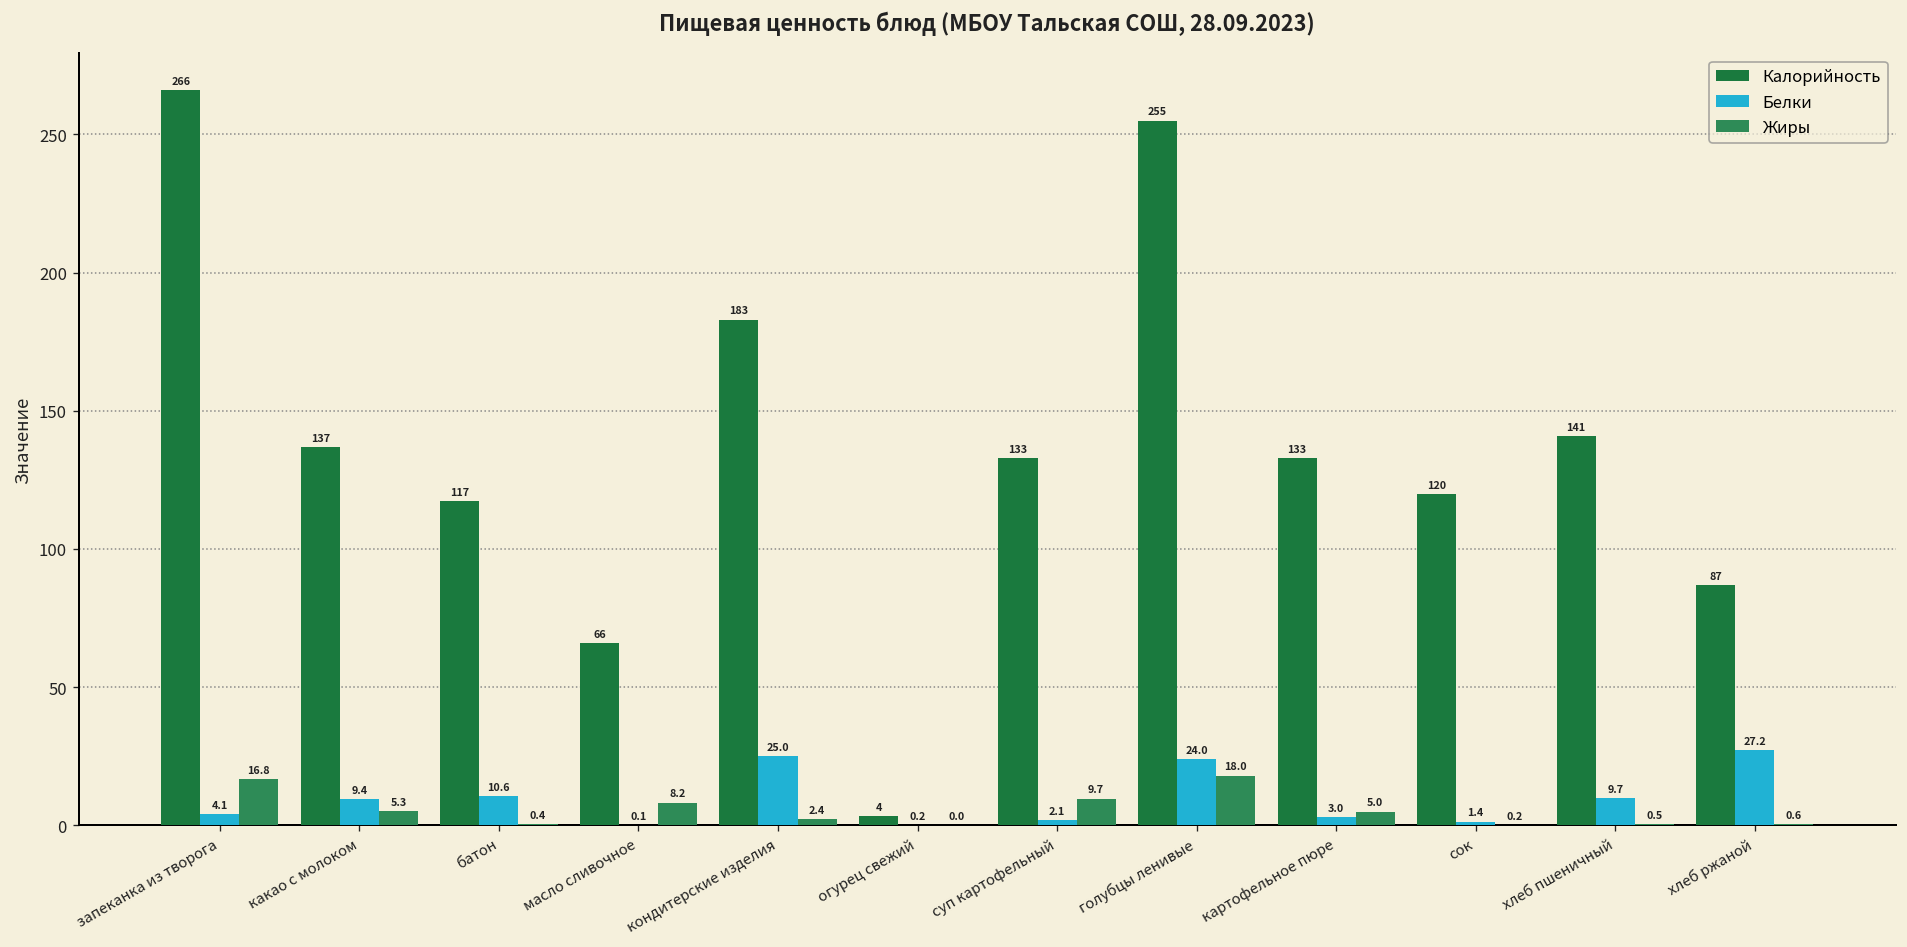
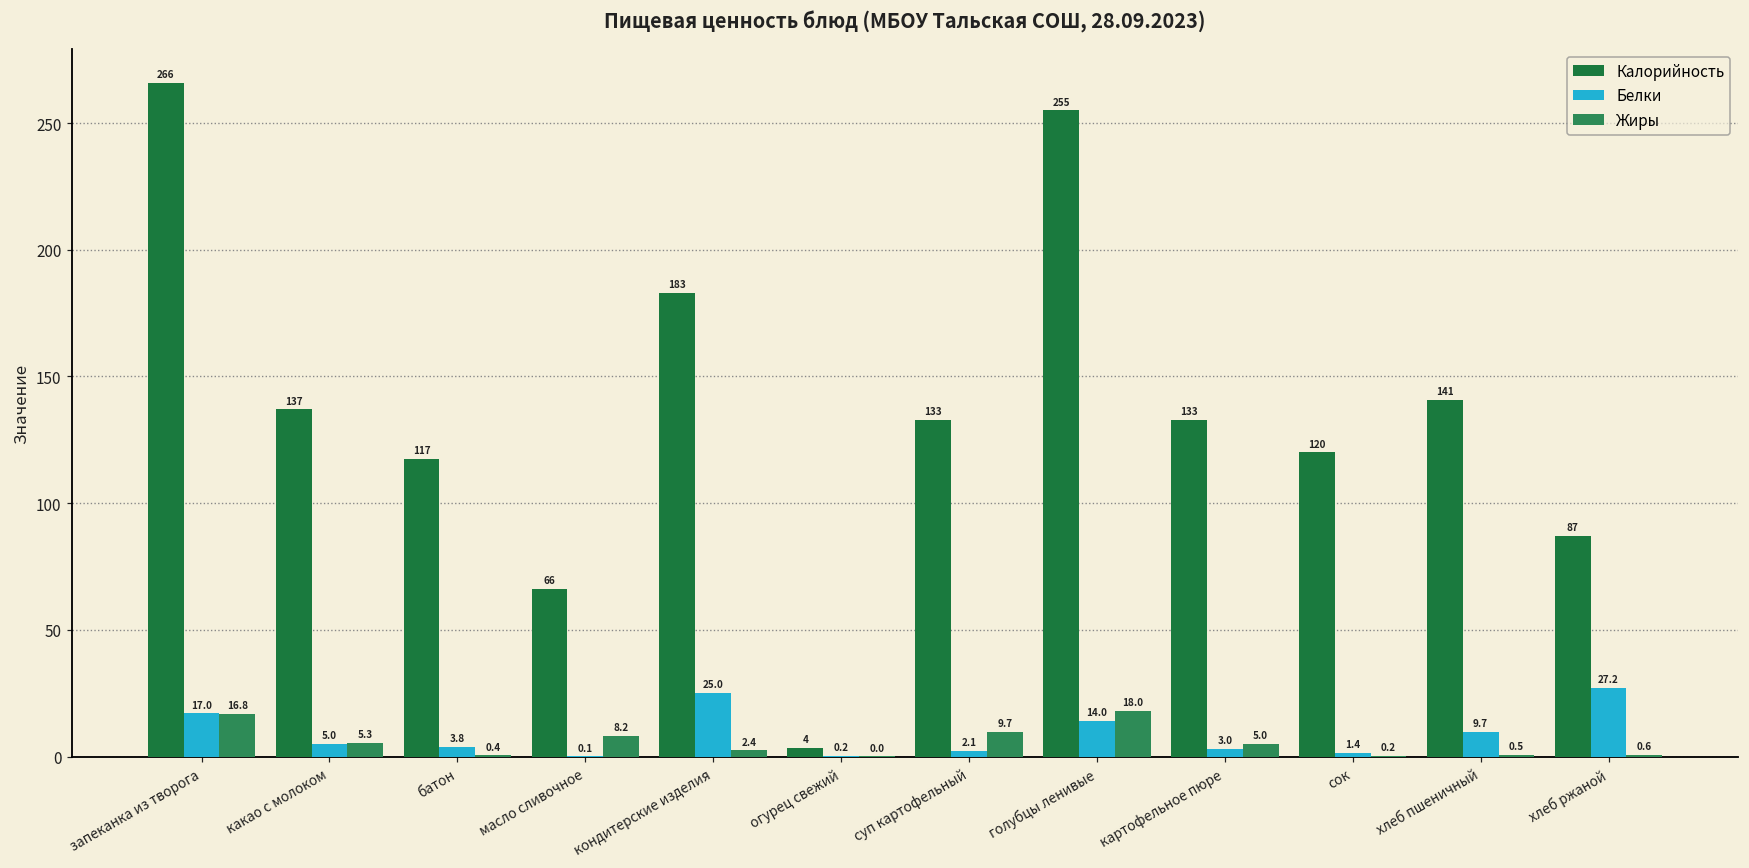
Белки, запеканка из творога: 4.1 -> 17.0
Белки, какао с молоком: 9.4 -> 5.0
Белки, батон: 10.6 -> 3.8
Белки, голубцы ленивые: 24.0 -> 14.0
